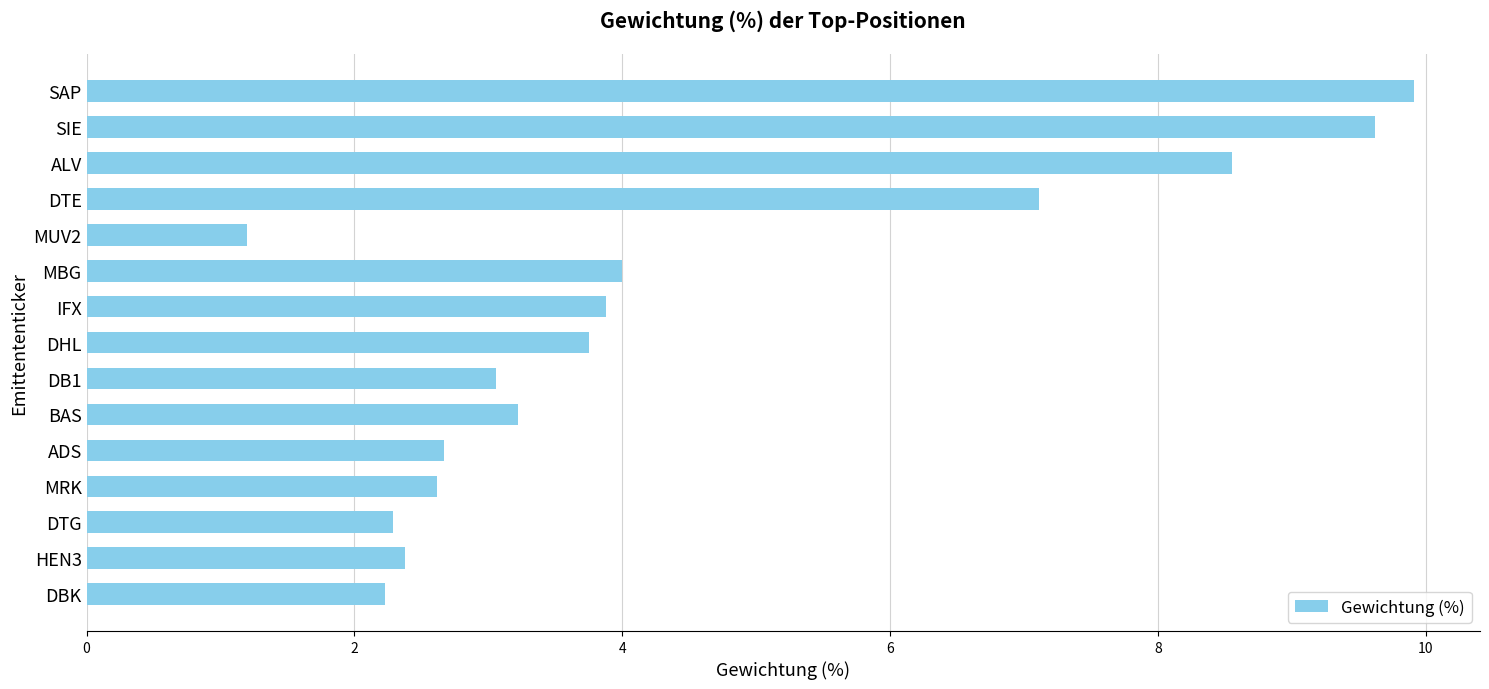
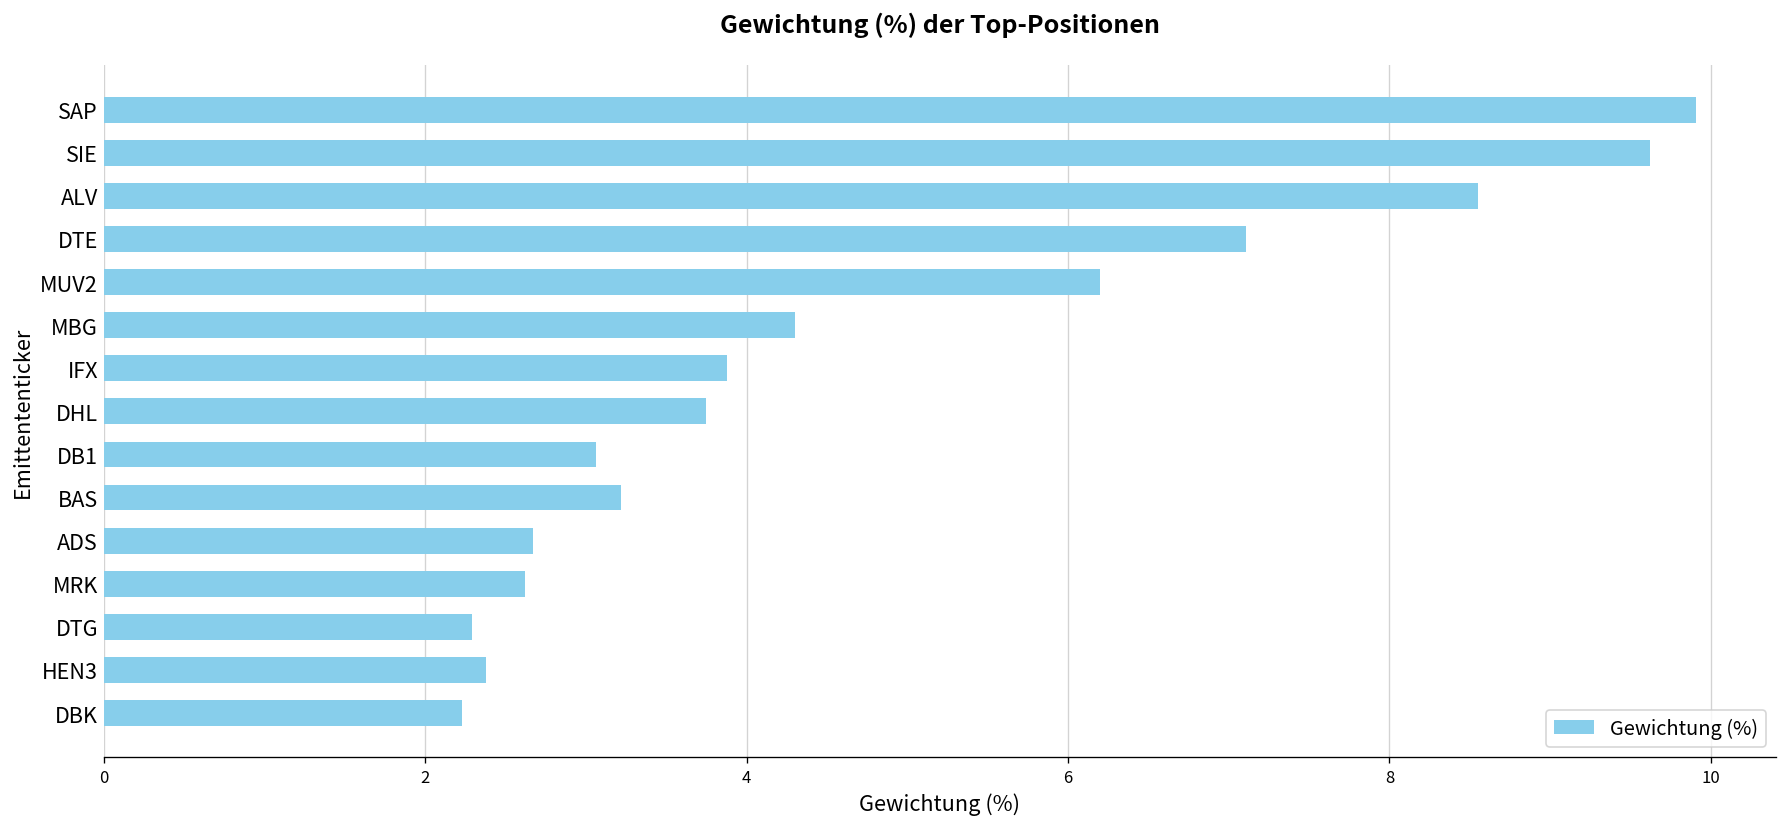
MUV2: 1.2 -> 6.2
MBG: 4.0 -> 4.3
